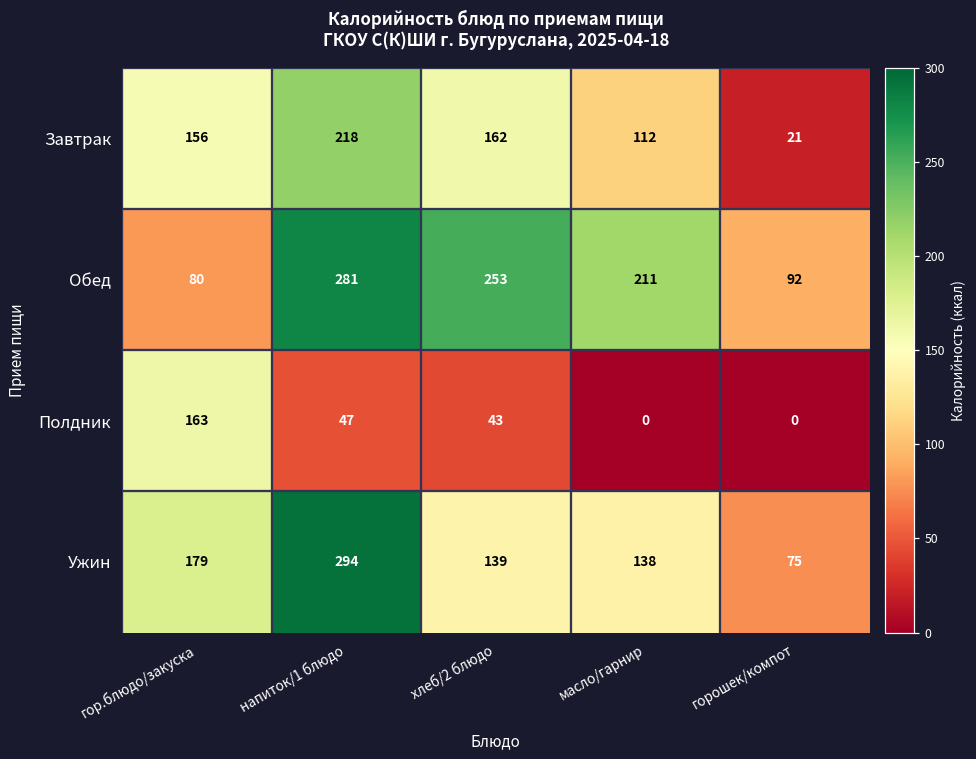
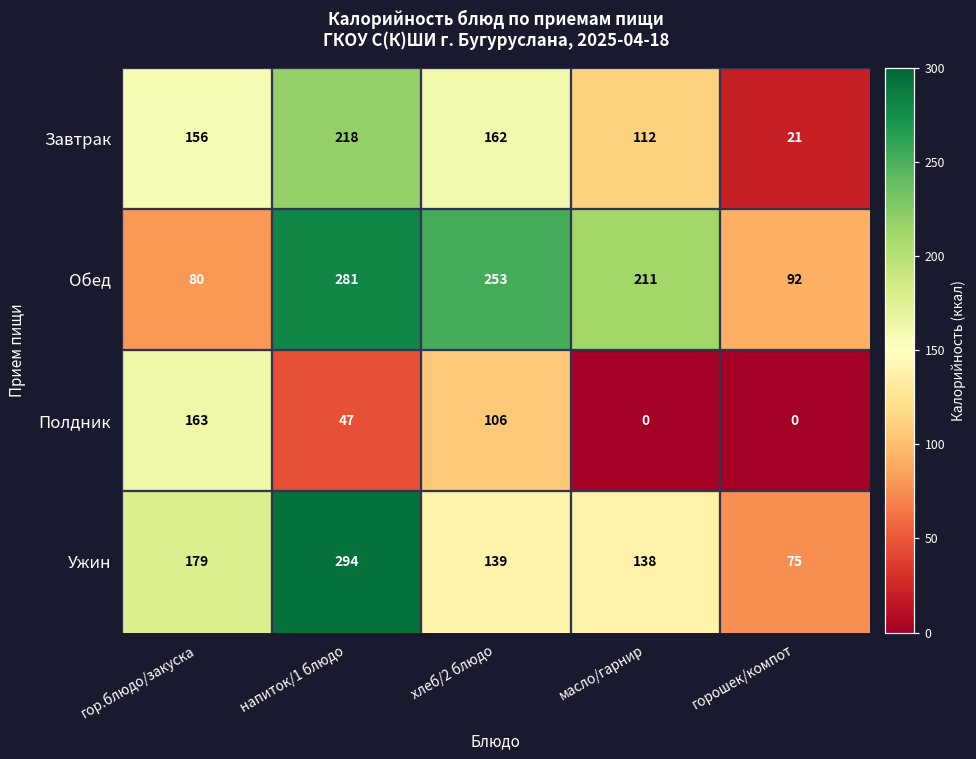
Полдник, хлеб/2 блюдо: 43 -> 106
